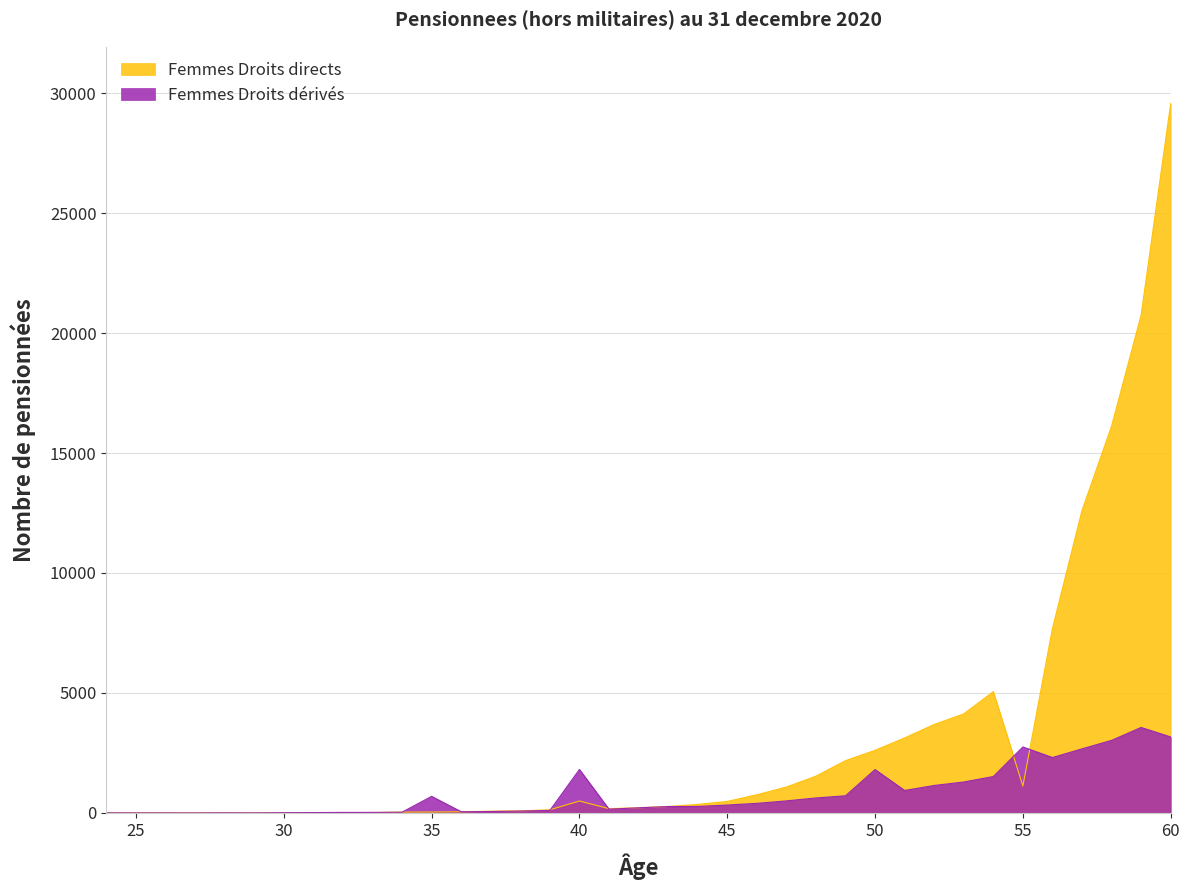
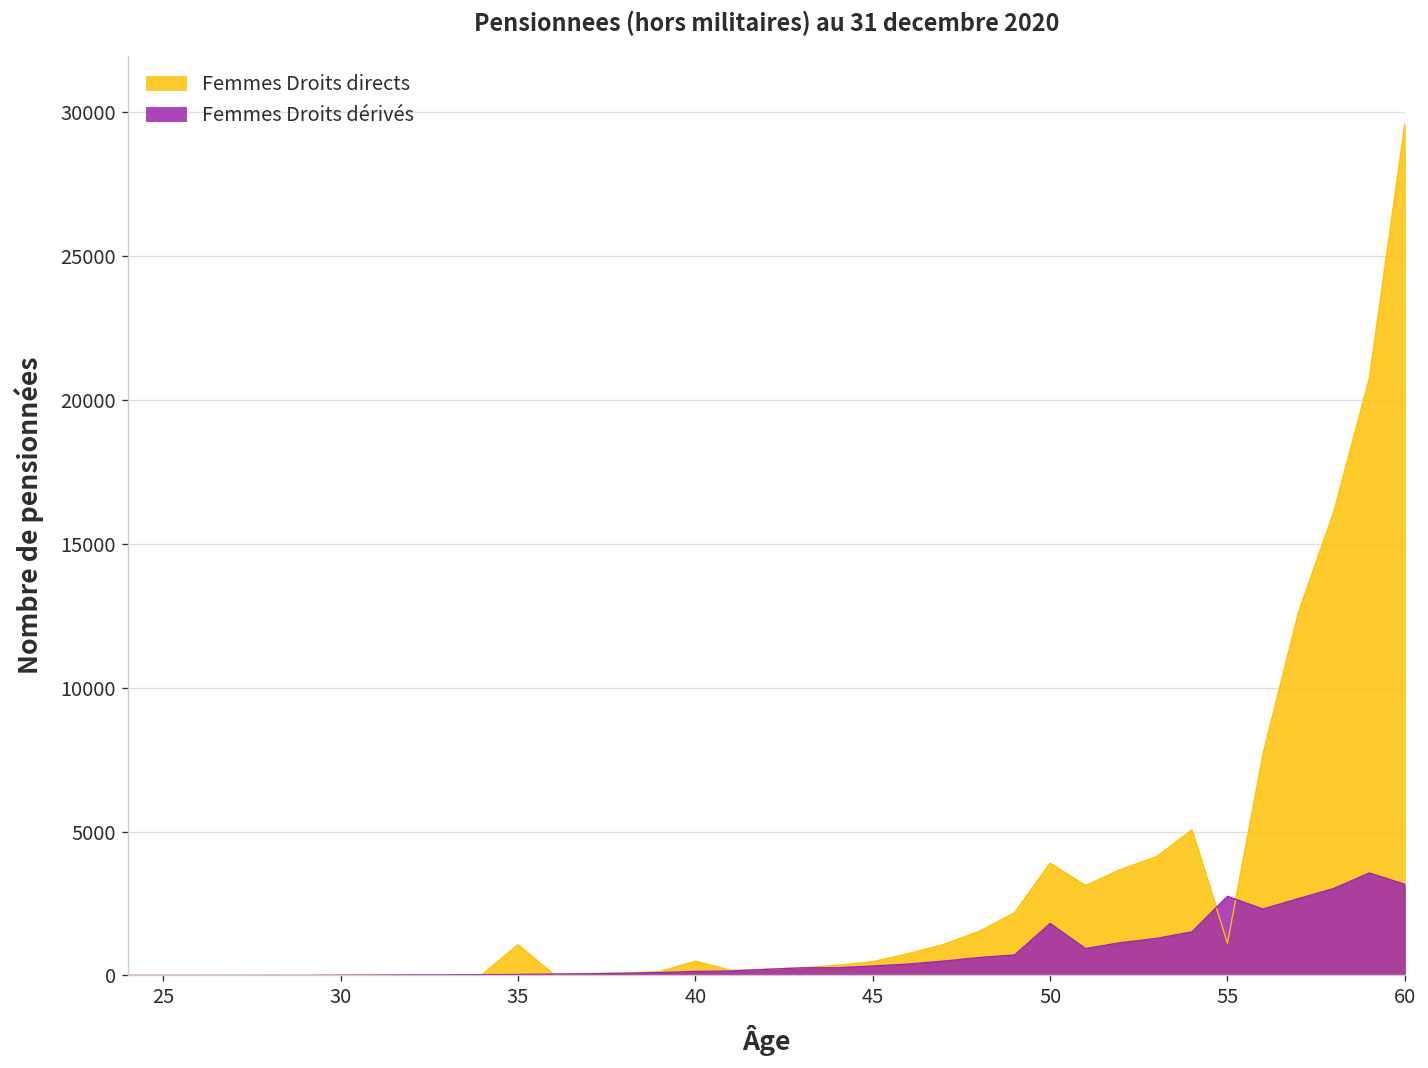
Femmes Droits directs, 35: 0 -> 1100
Femmes Droits dérivés, 35: 700 -> 0
Femmes Droits dérivés, 40: 1800 -> 100
Femmes Droits directs, 50: 2600 -> 3900
